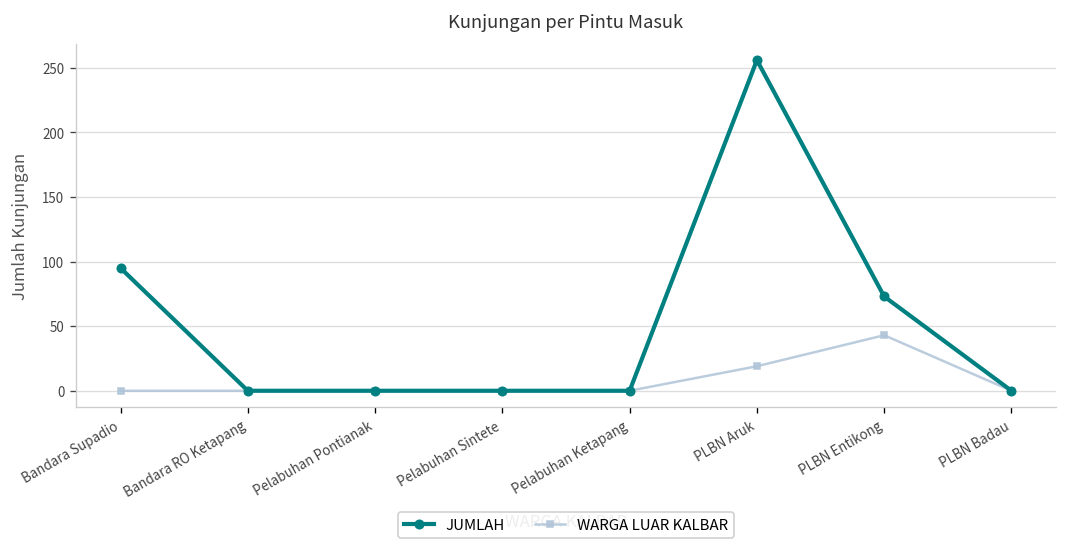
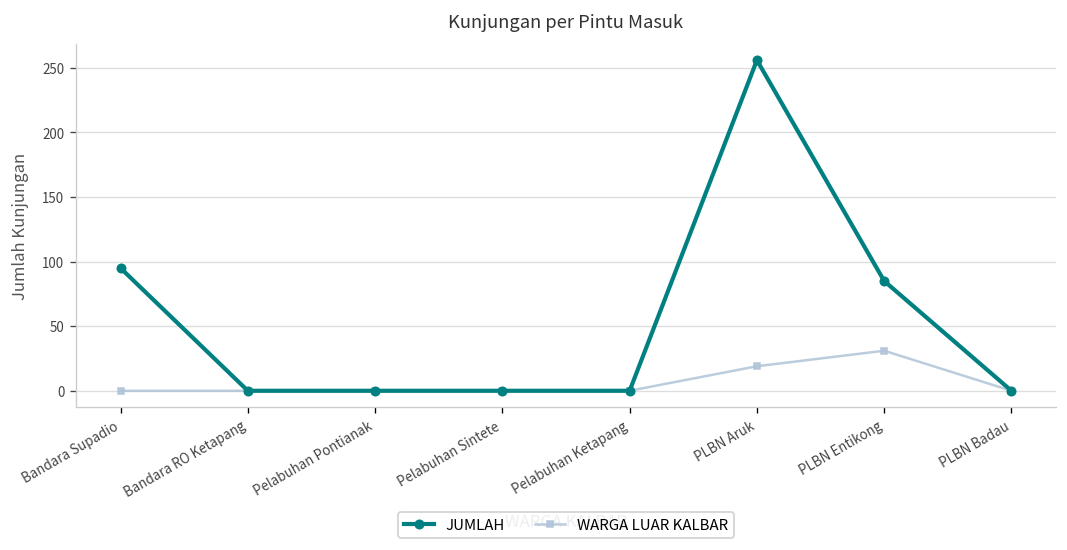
JUMLAH, PLBN Entikong: 73 -> 85
WARGA LUAR KALBAR, PLBN Entikong: 43 -> 31
